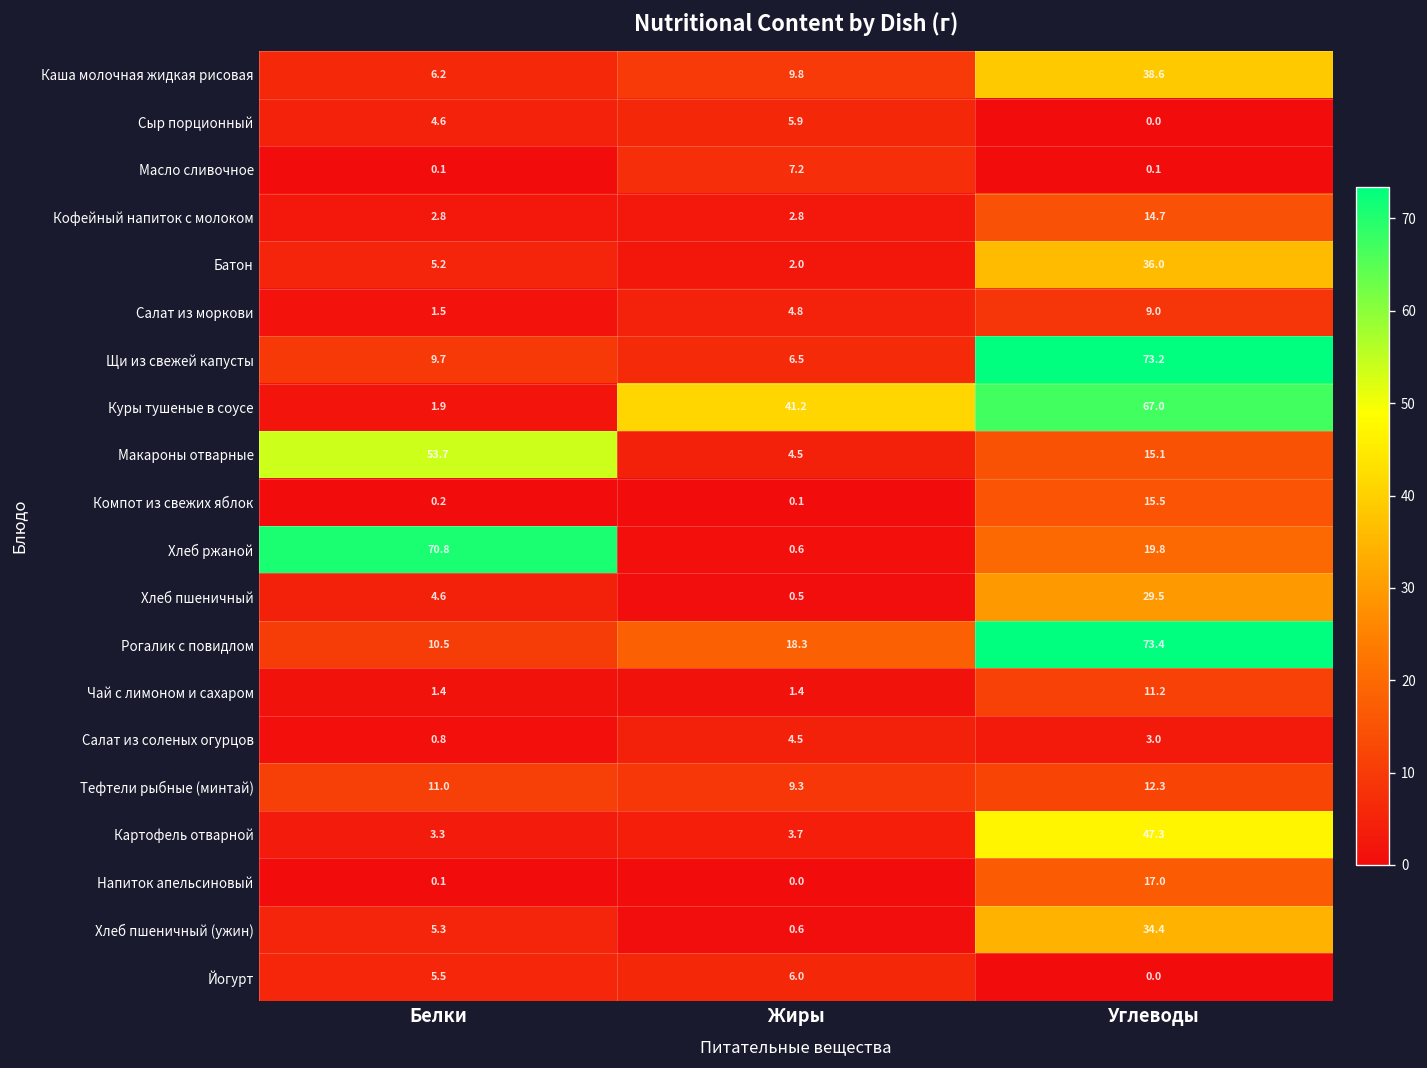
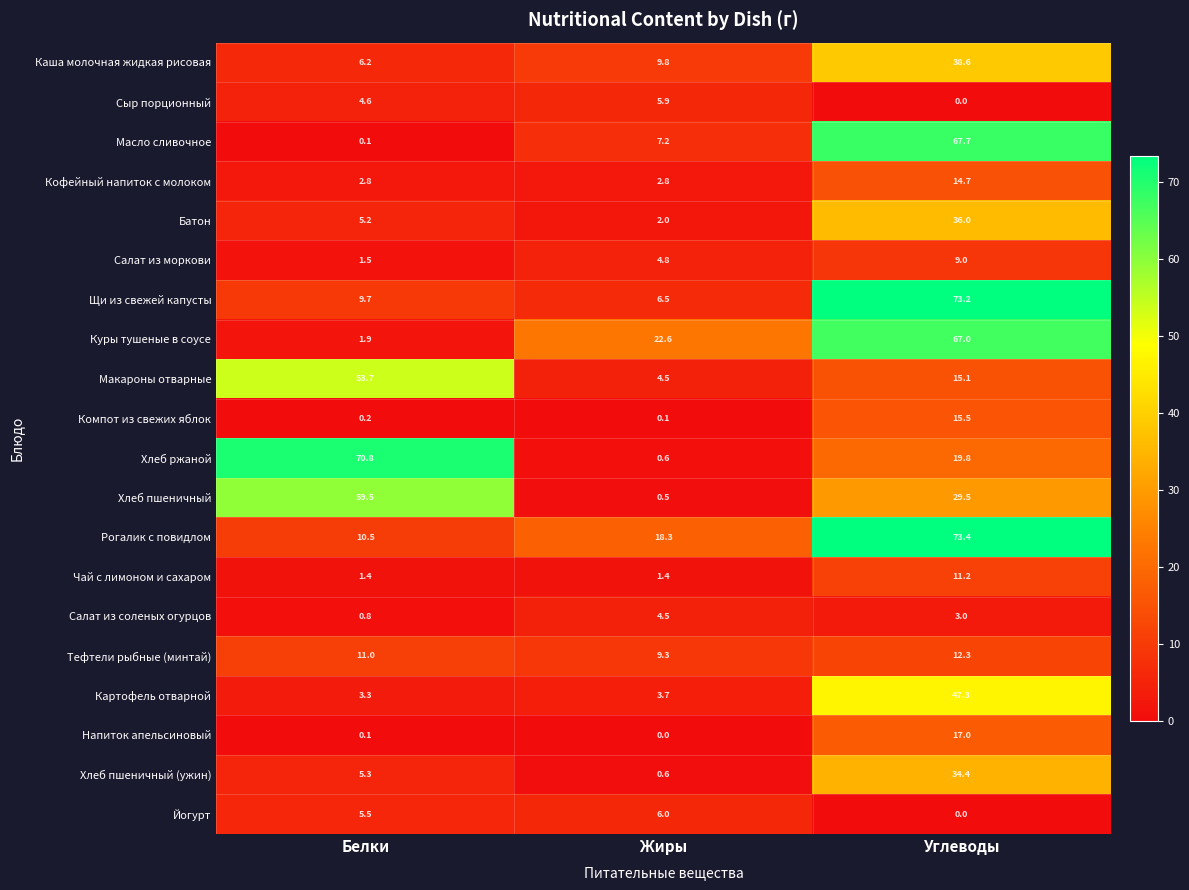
Масло сливочное, Углеводы: 0.1 -> 67.7
Куры тушеные в соусе, Жиры: 41.2 -> 22.6
Хлеб пшеничный, Белки: 4.6 -> 59.5
